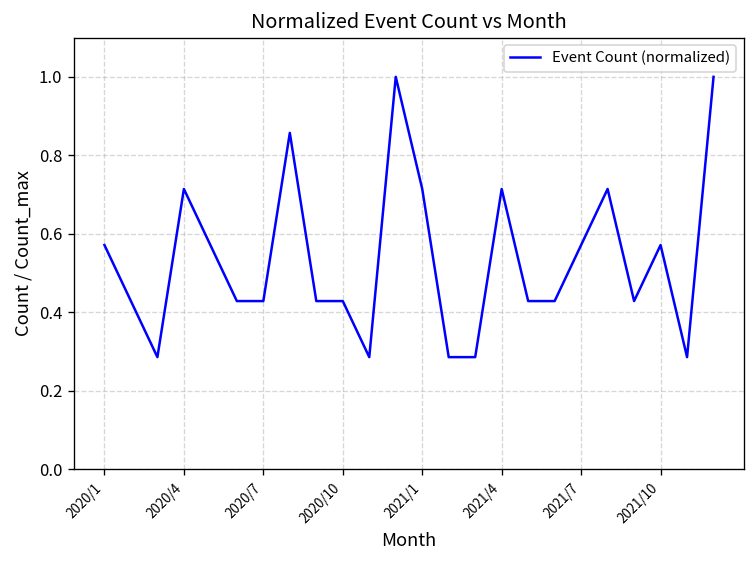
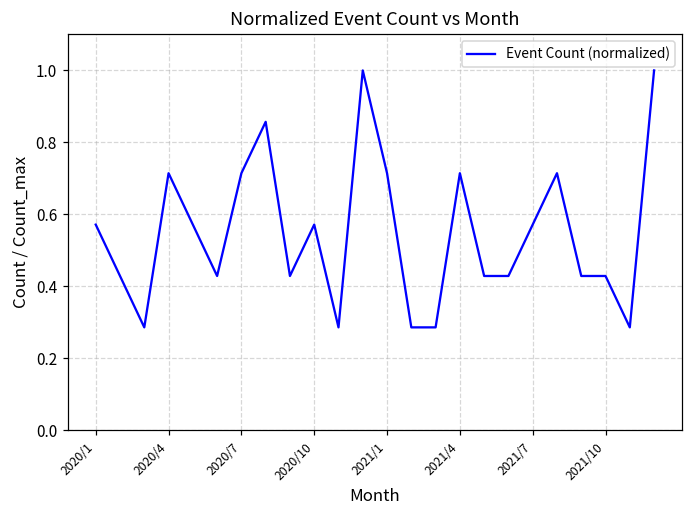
2020/7: 0.43 -> 0.71
2020/10: 0.43 -> 0.57
2021/10: 0.57 -> 0.43
